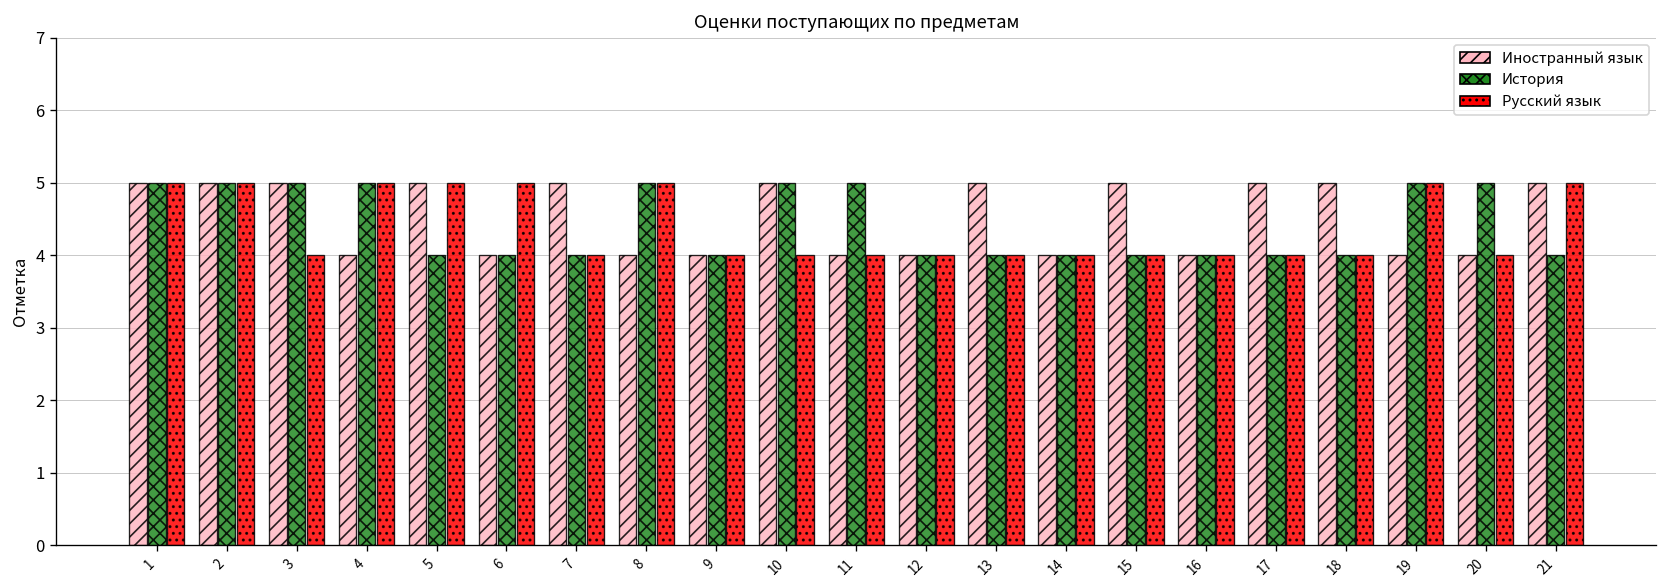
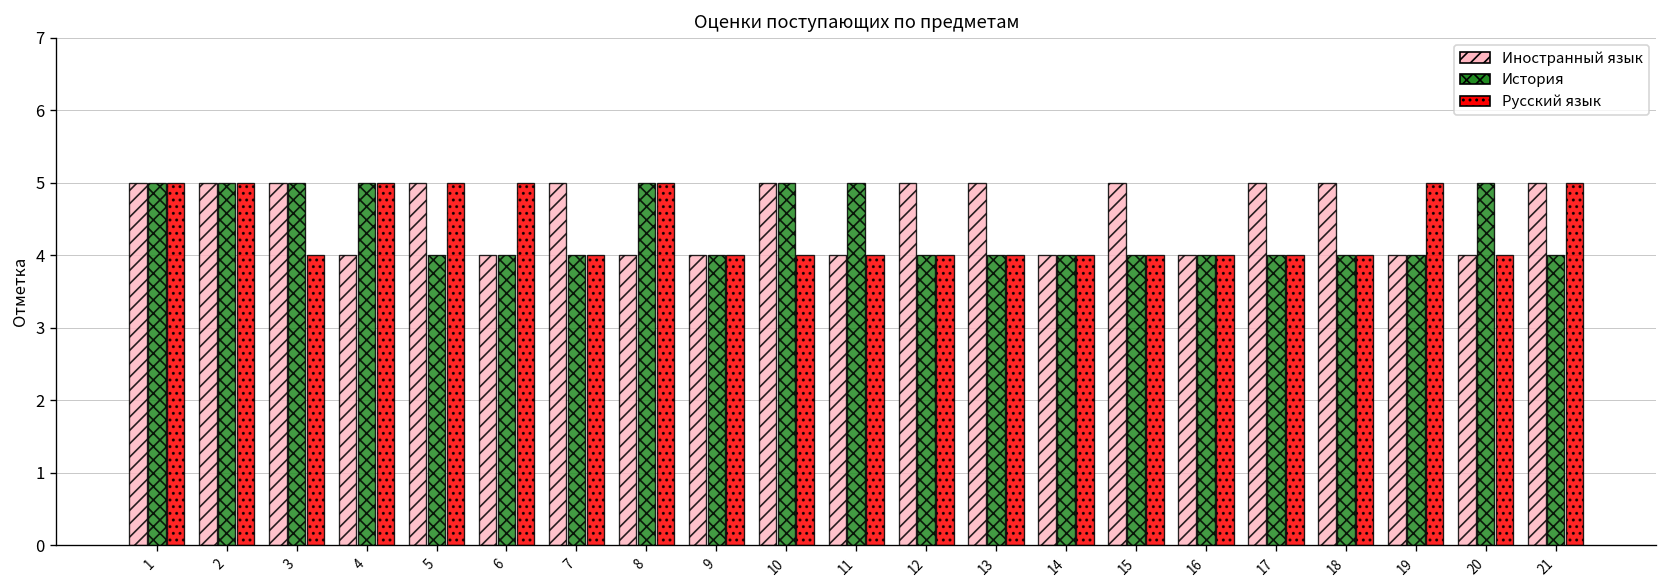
Иностранный язык, 12: 4 -> 5
История, 19: 5 -> 4
